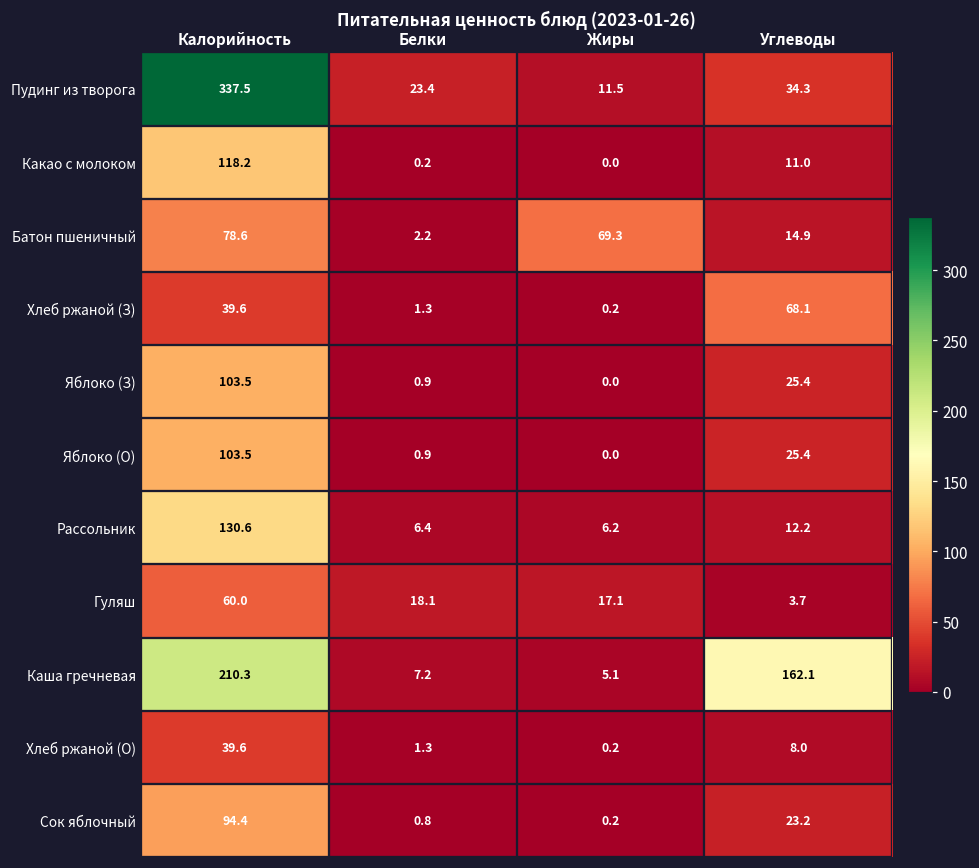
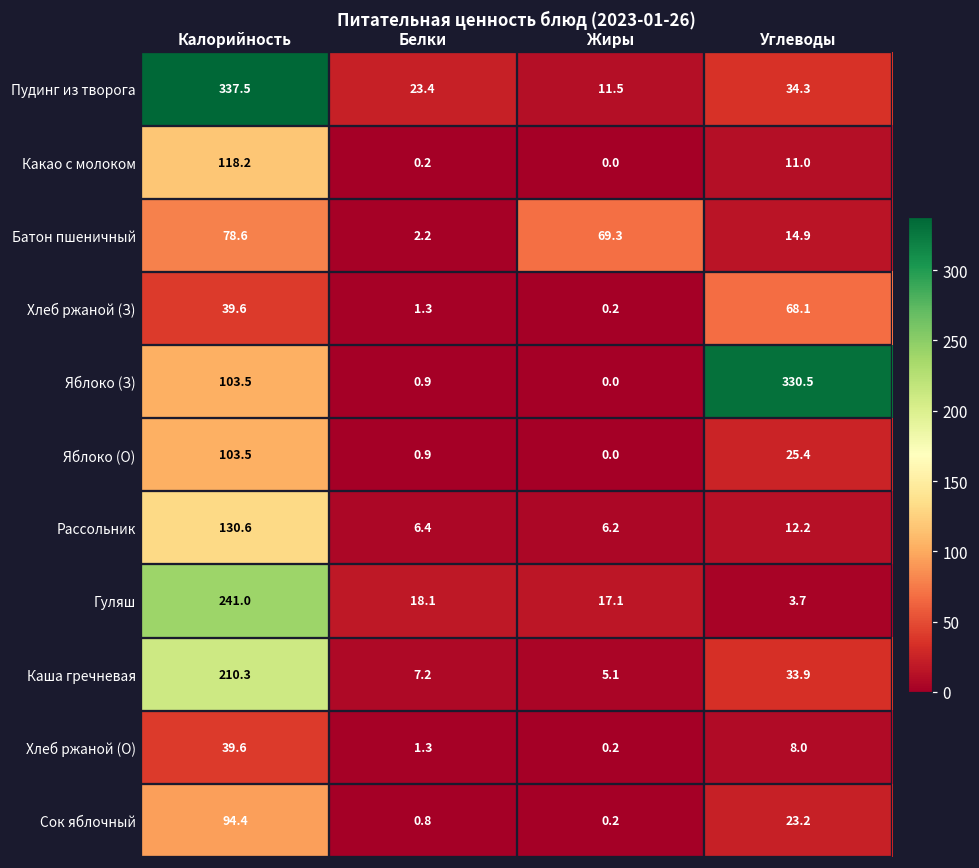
Яблоко (З), Углеводы: 25.4 -> 330.5
Гуляш, Калорийность: 60.0 -> 241.0
Каша гречневая, Углеводы: 162.1 -> 33.9
